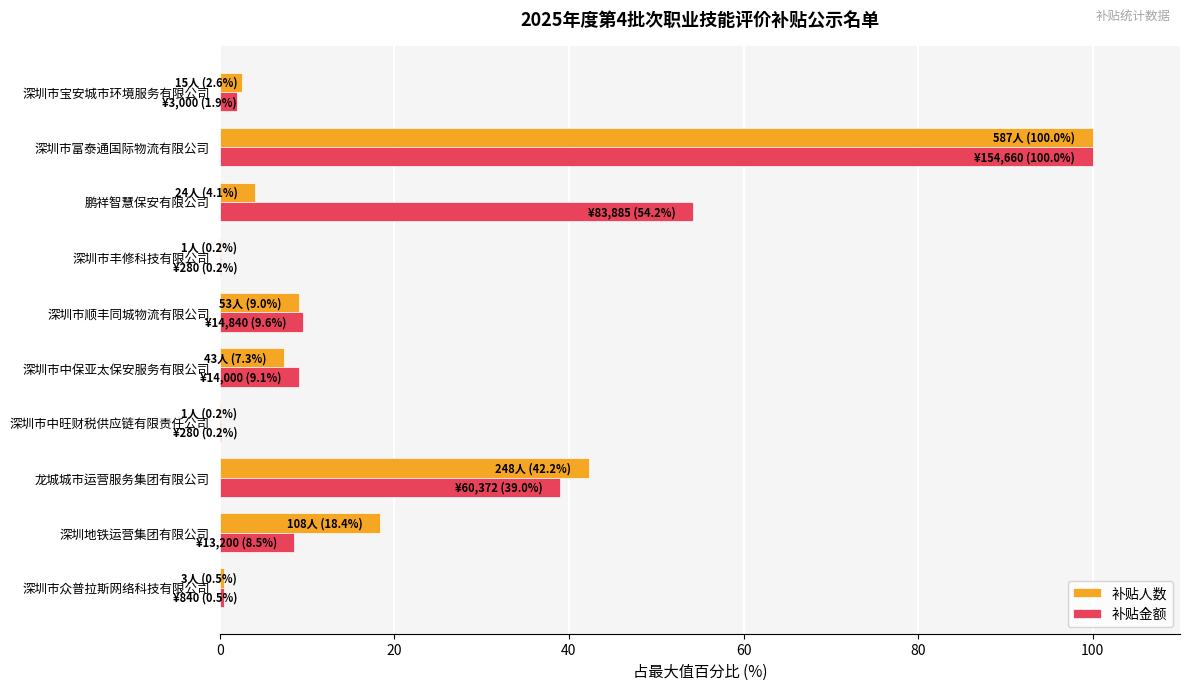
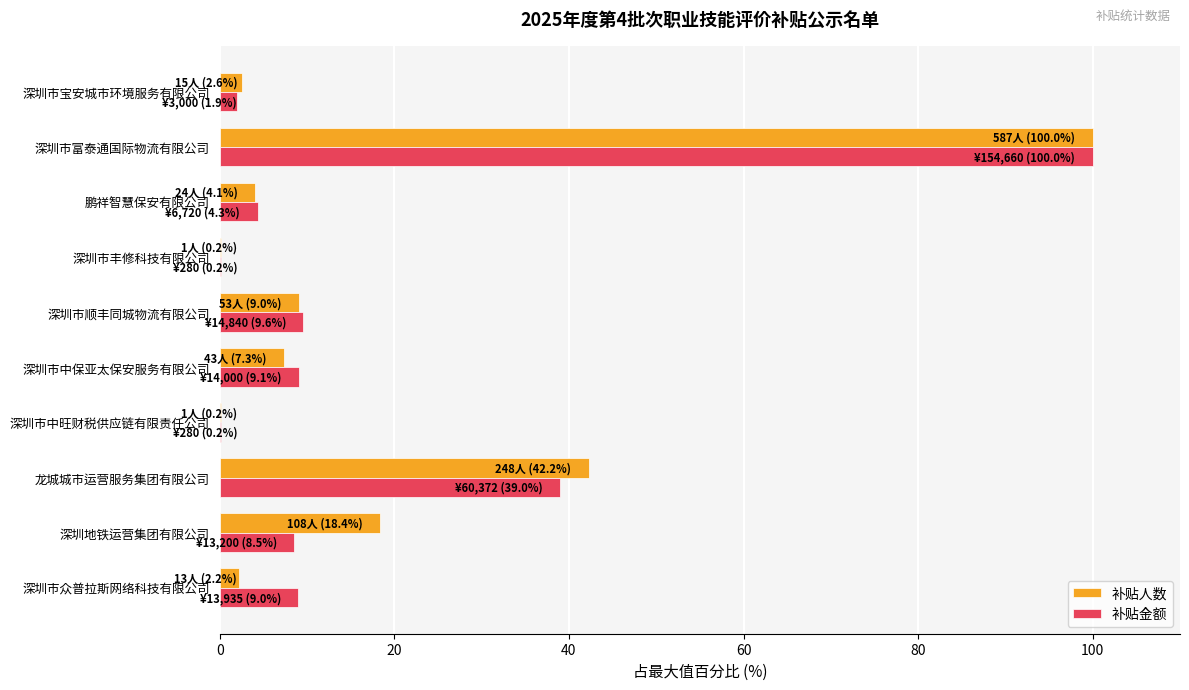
补贴金额, 鹏祥智慧保安有限公司: ¥83,885 (54.2%) -> ¥6,720 (4.3%)
补贴人数, 深圳市众普拉斯网络科技有限公司: 3人 (0.5%) -> 13人 (2.2%)
补贴金额, 深圳市众普拉斯网络科技有限公司: ¥840 (0.5%) -> ¥13,935 (9.0%)
